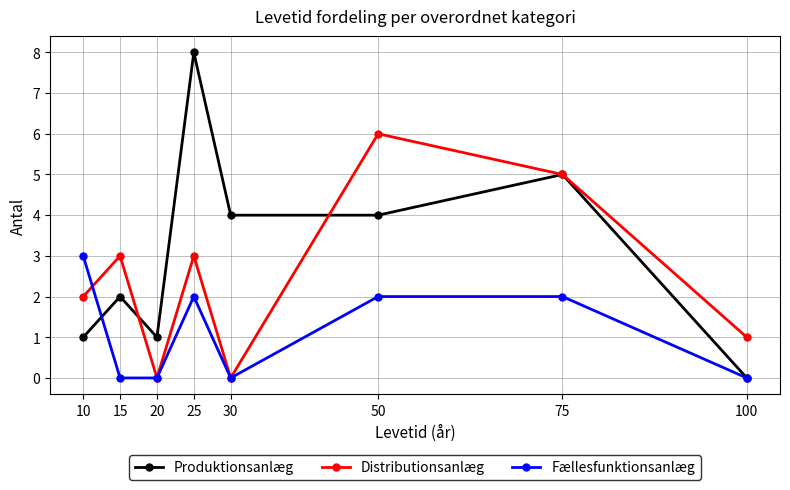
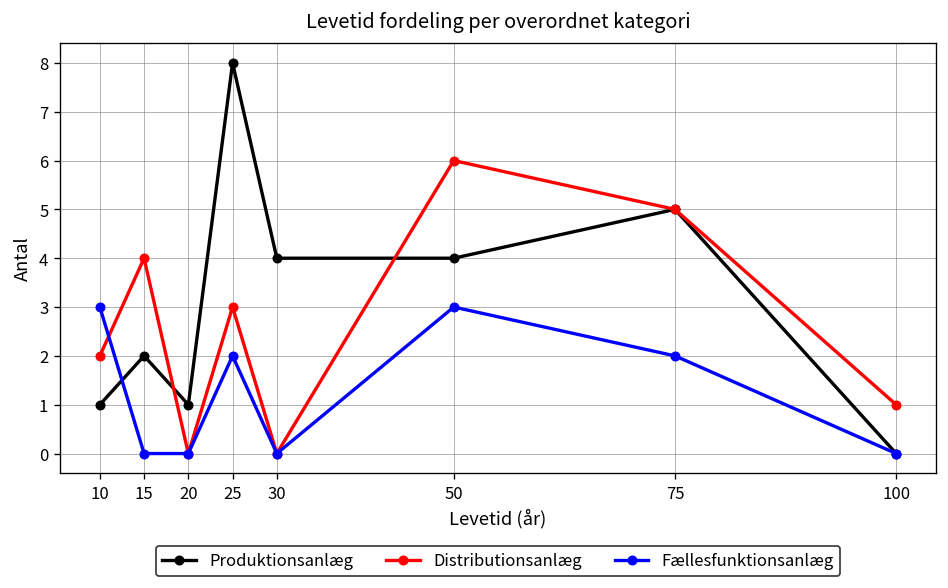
Distributionsanlæg, 15: 3 -> 4
Fællesfunktionsanlæg, 50: 2 -> 3
